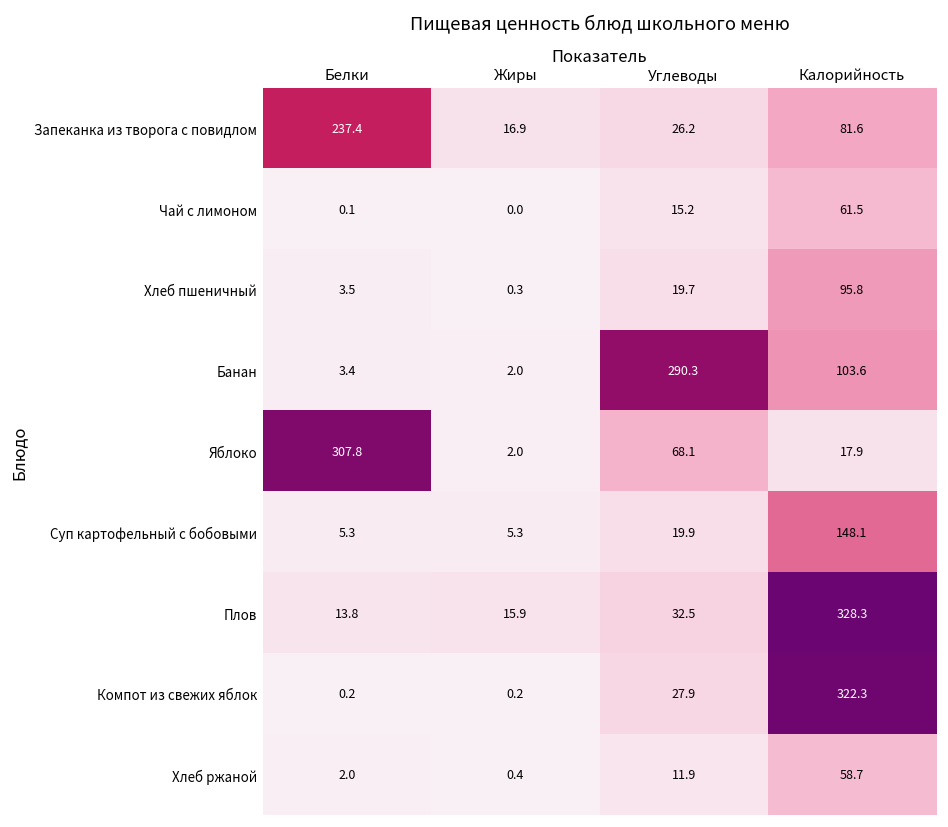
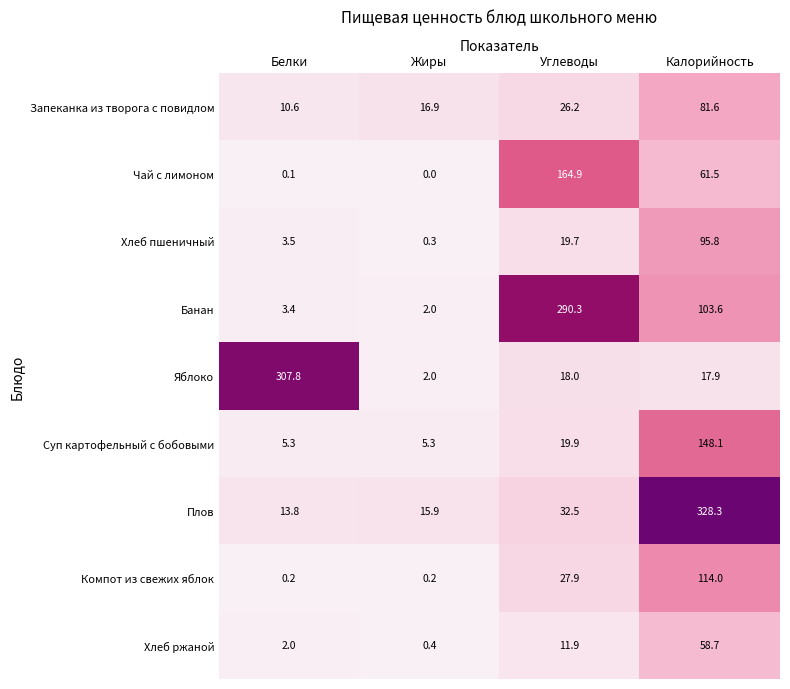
Запеканка из творога с повидлом, Белки: 237.4 -> 10.6
Чай с лимоном, Углеводы: 15.2 -> 164.9
Яблоко, Углеводы: 68.1 -> 18.0
Компот из свежих яблок, Калорийность: 322.3 -> 114.0
